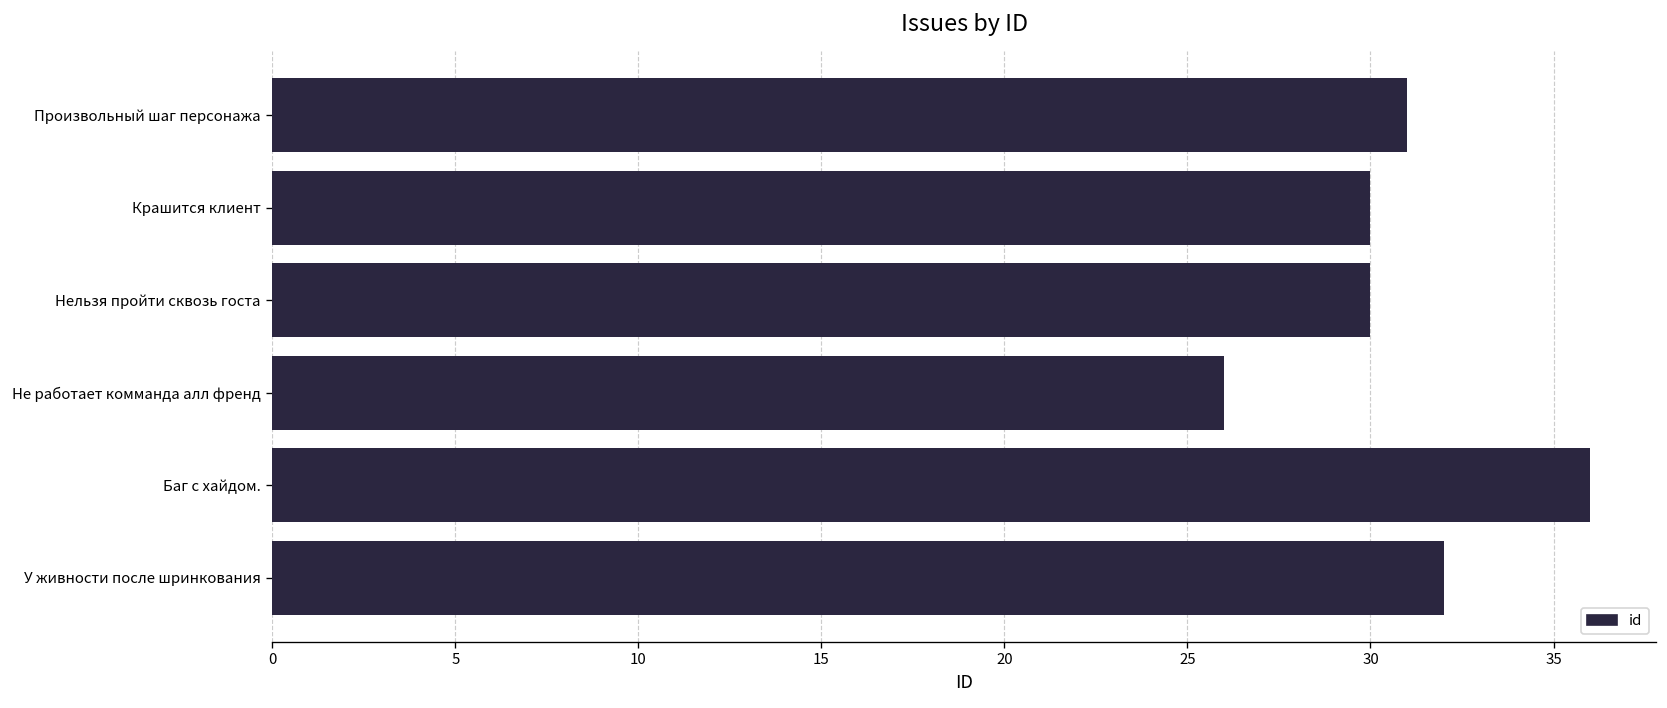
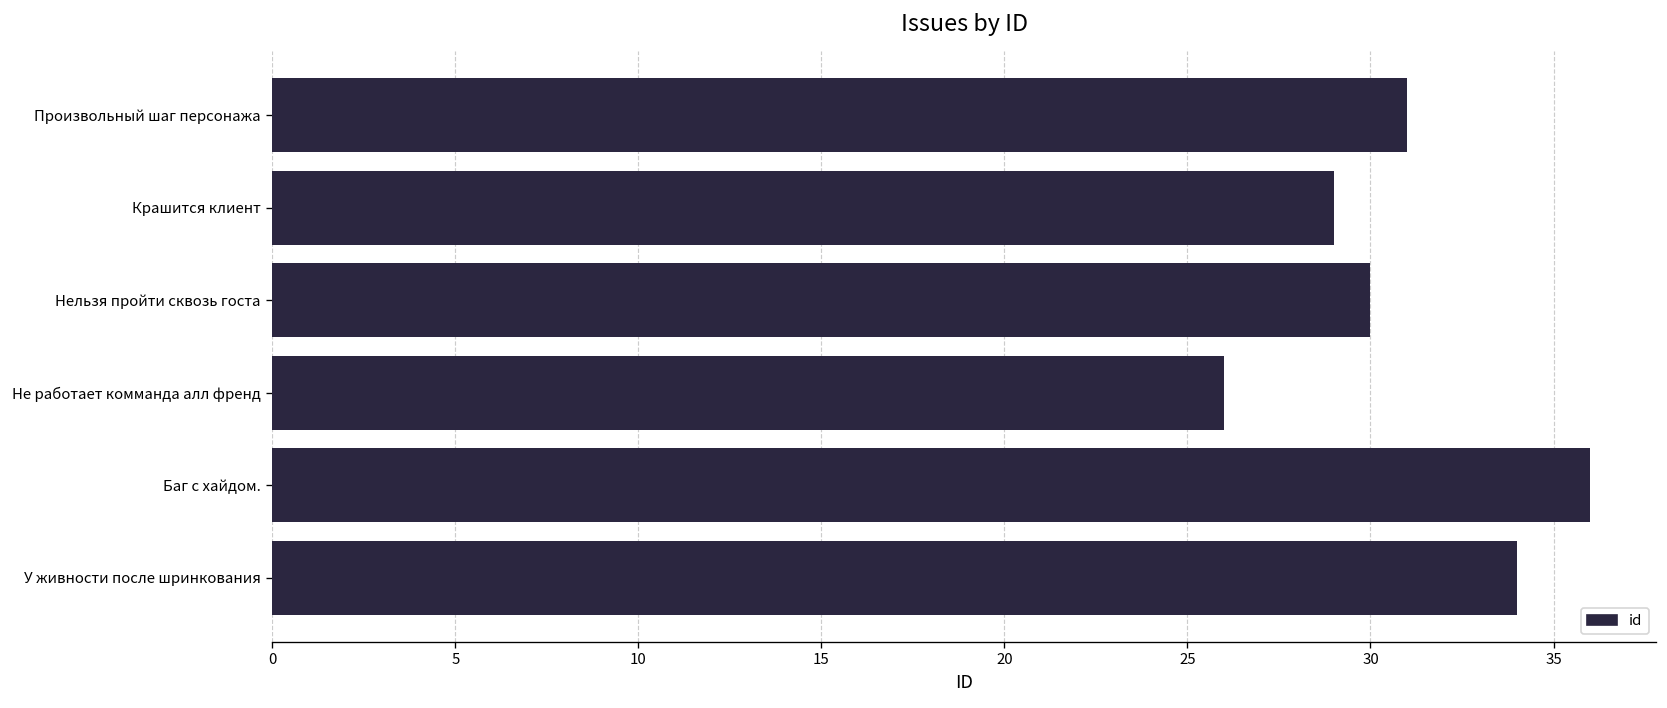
Крашится клиент: 30 -> 29
У живности после шринкования: 32 -> 34
